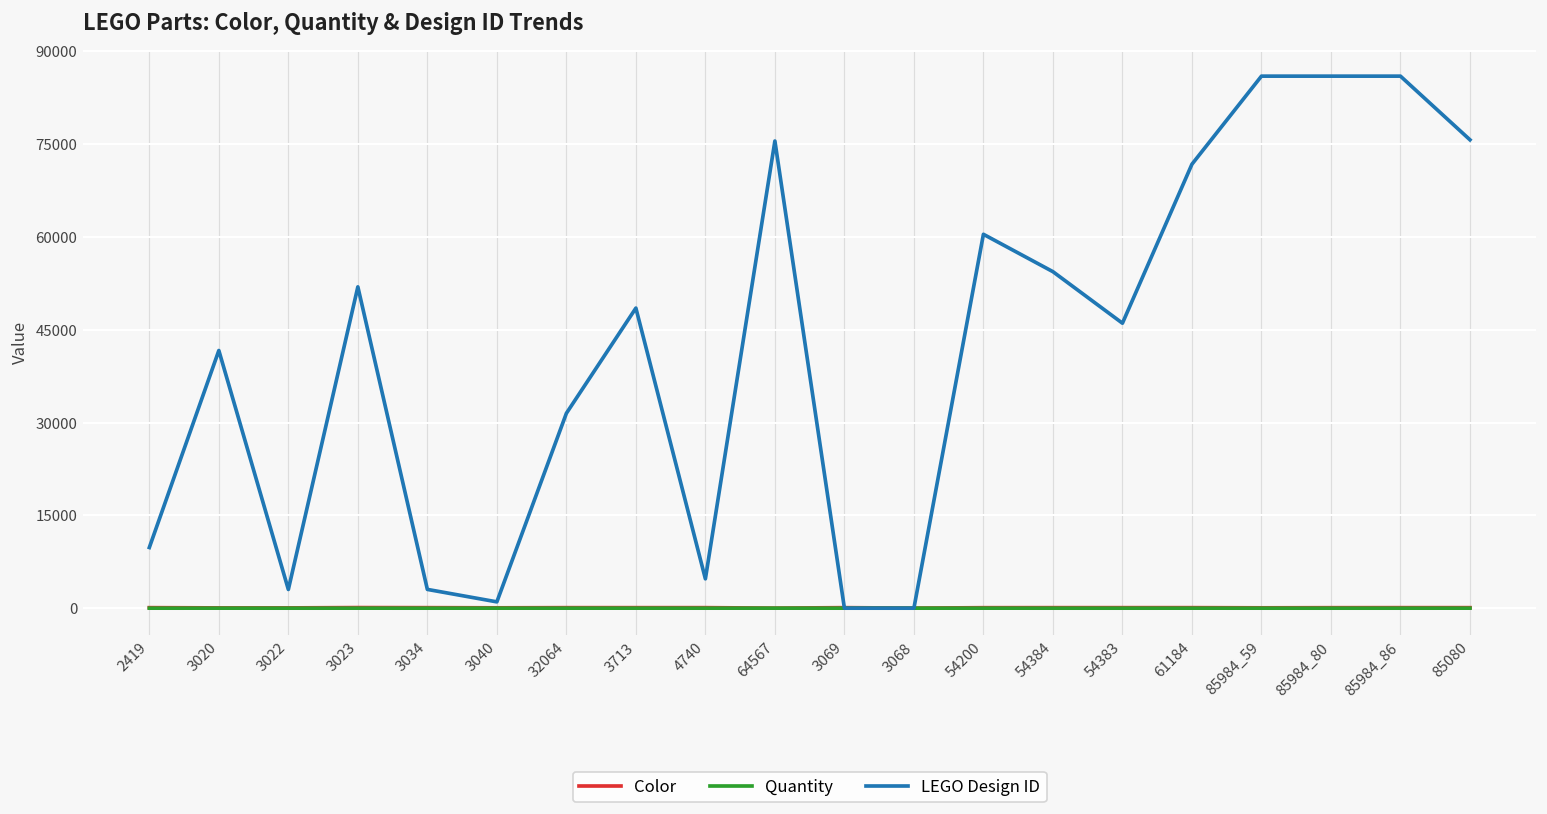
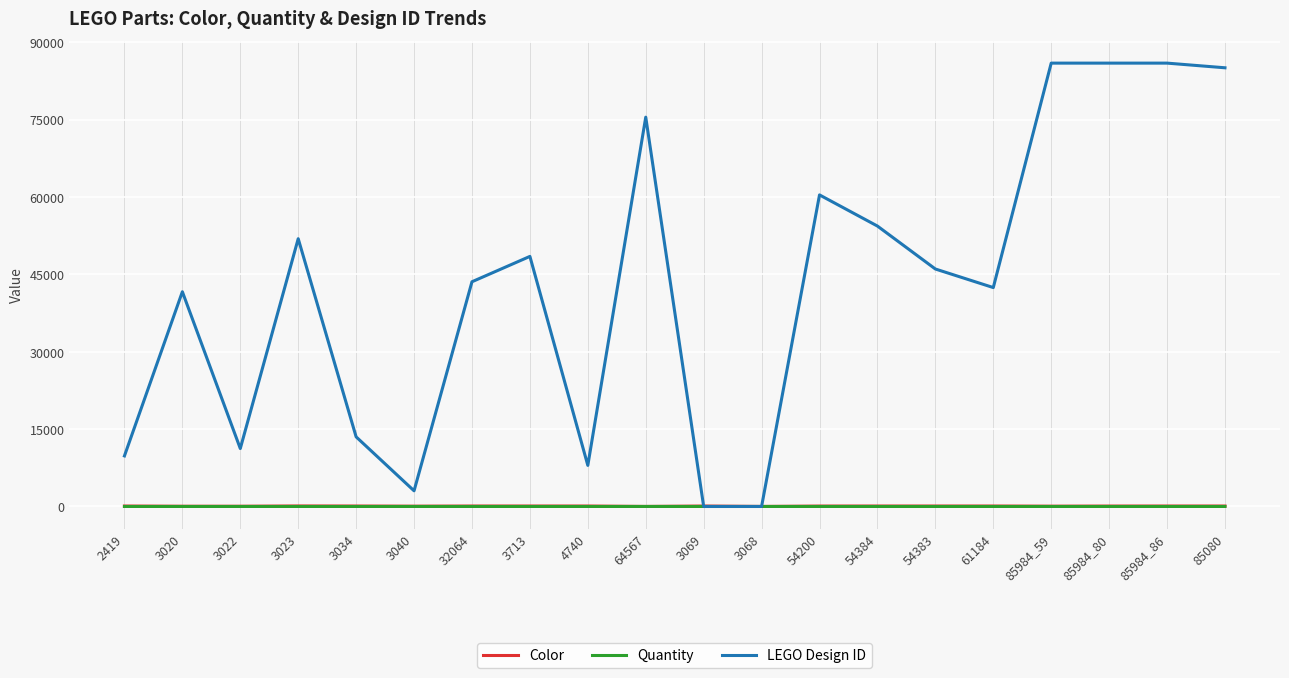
LEGO Design ID, 3022: 3000 -> 11000
LEGO Design ID, 3034: 3000 -> 14000
LEGO Design ID, 3040: 1000 -> 3000
LEGO Design ID, 32064: 31000 -> 44000
LEGO Design ID, 4740: 5000 -> 8000
LEGO Design ID, 61184: 72000 -> 42000
LEGO Design ID, 85080: 76000 -> 85000
